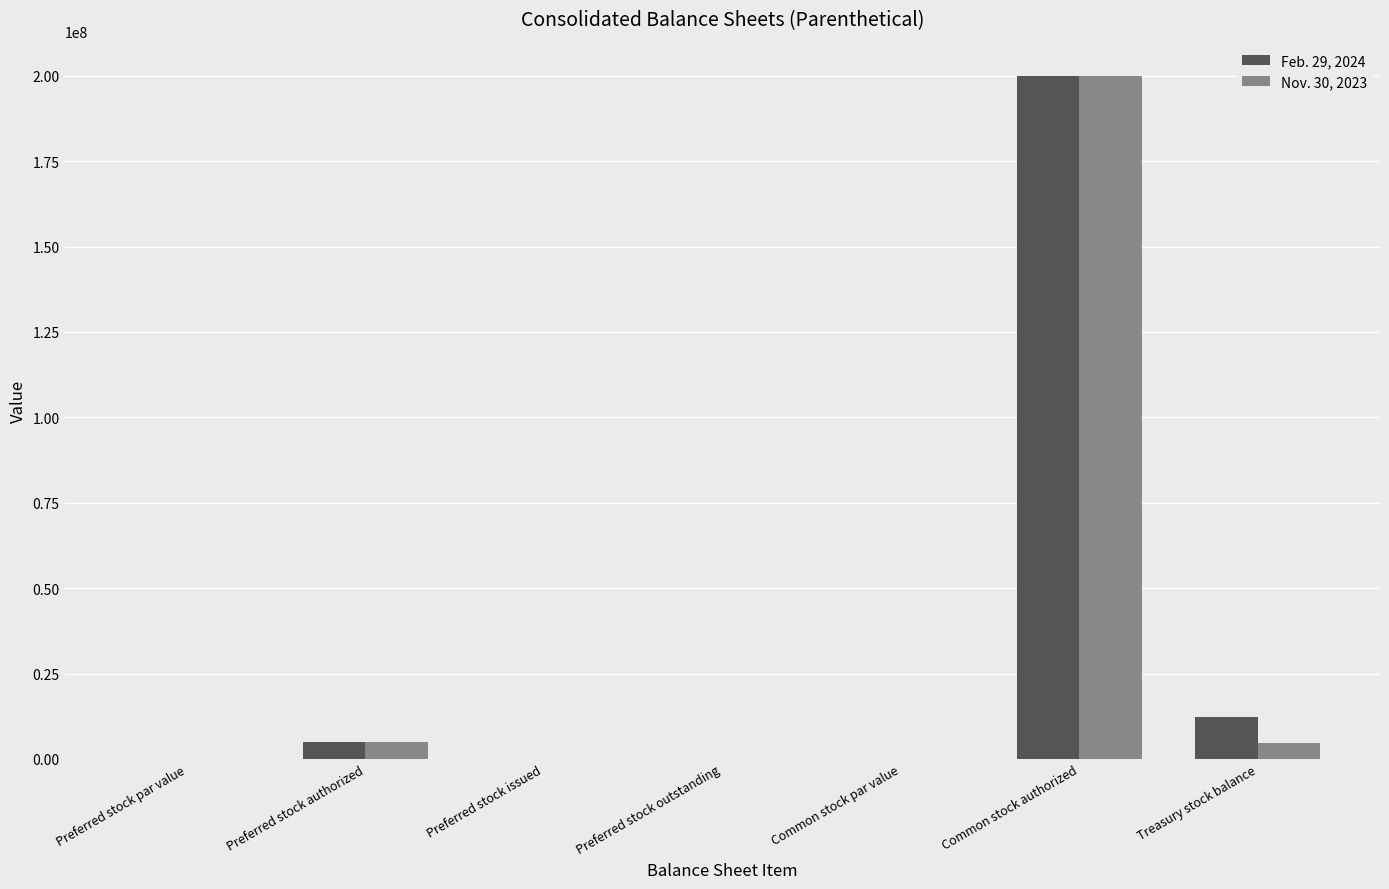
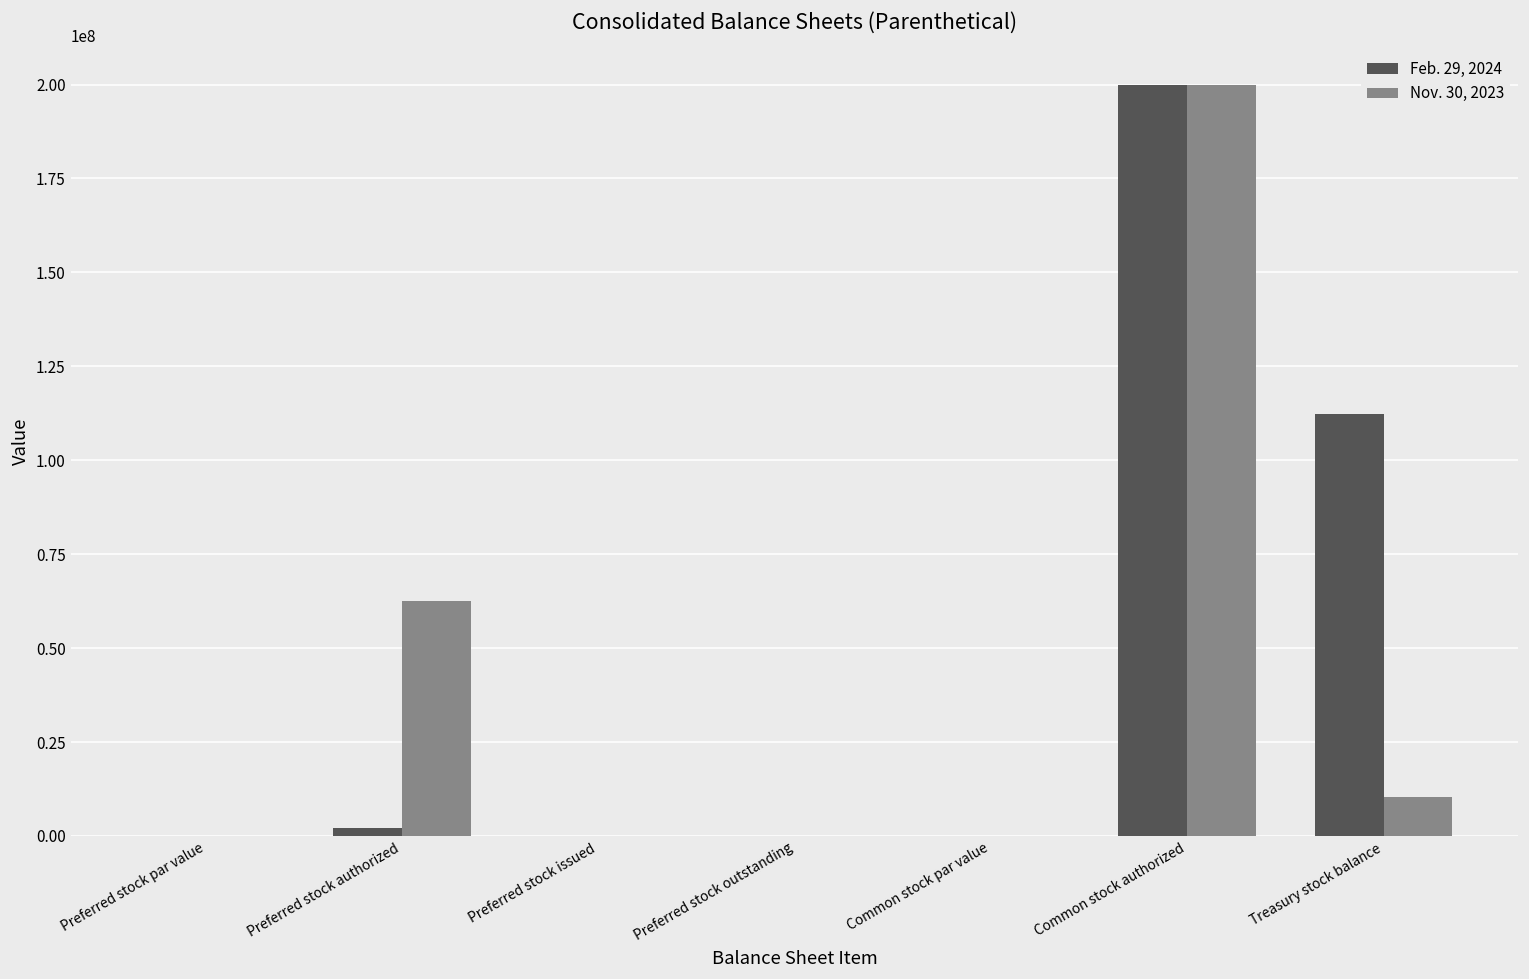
Feb. 29, 2024, Preferred stock authorized: 5000000 -> 2000000
Nov. 30, 2023, Preferred stock authorized: 5000000 -> 63000000
Feb. 29, 2024, Treasury stock balance: 12000000 -> 112000000
Nov. 30, 2023, Treasury stock balance: 5000000 -> 10000000
